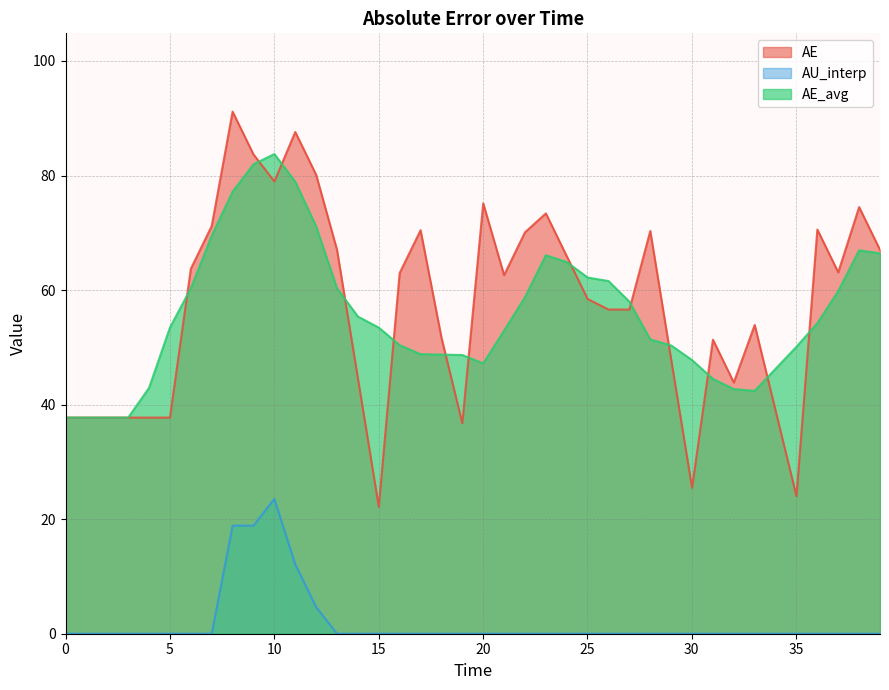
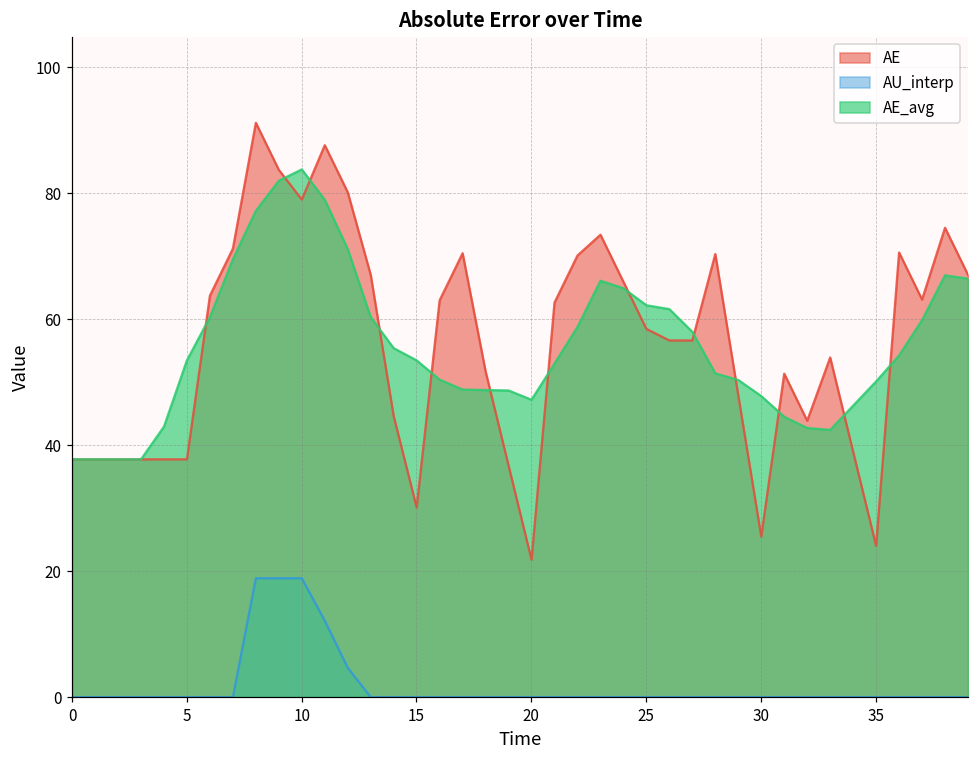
AU_interp, 10: 24 -> 19
AE, 15: 22 -> 30
AE, 20: 75 -> 22
